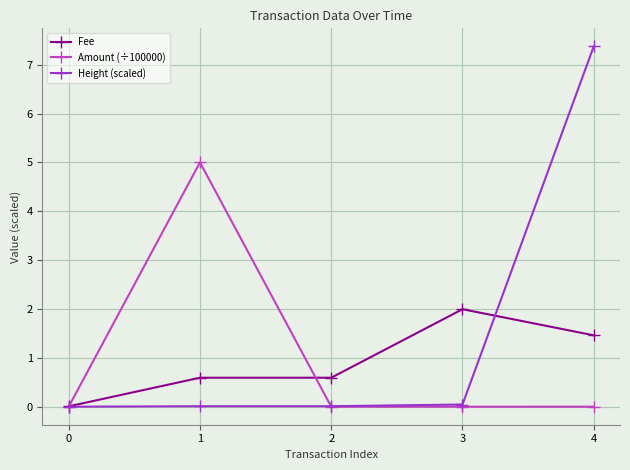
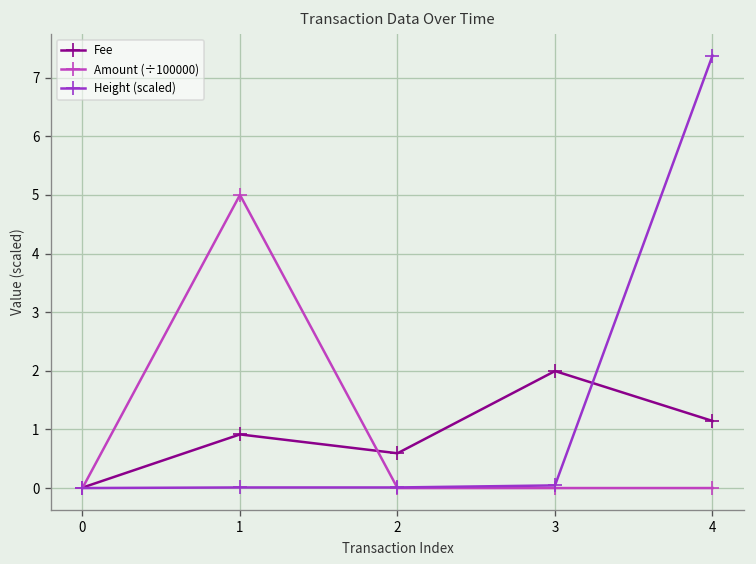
Fee, 1: 0.6 -> 0.9
Fee, 4: 1.5 -> 1.1
